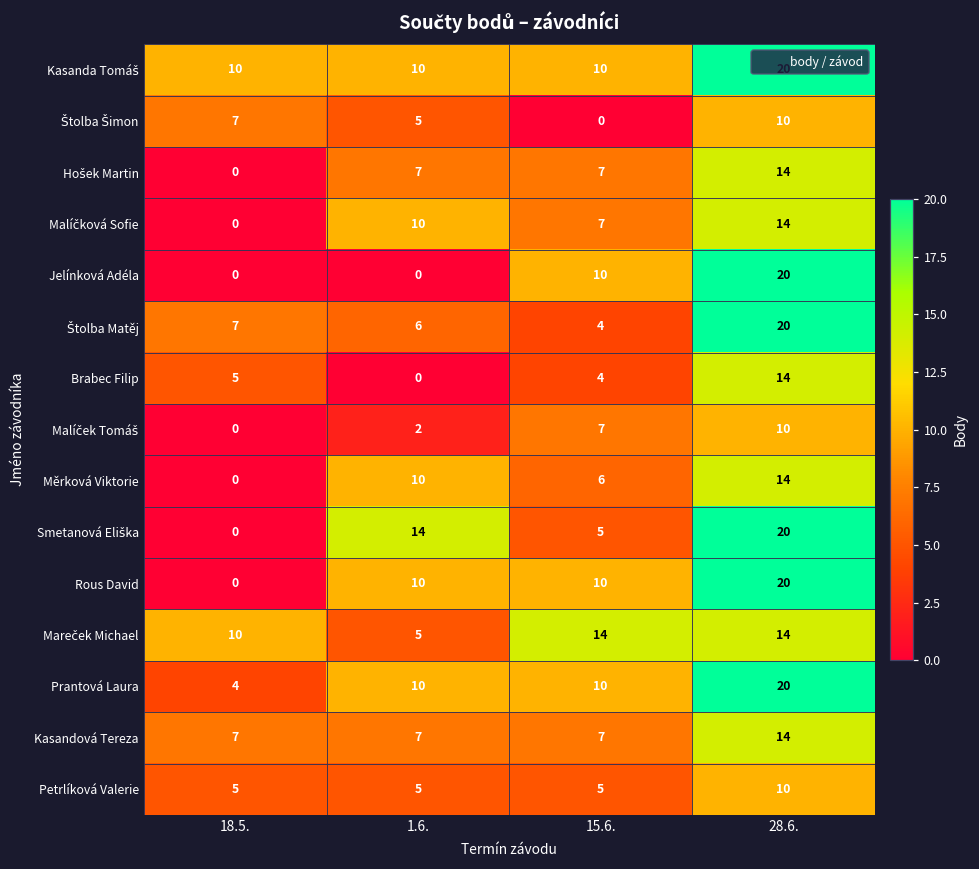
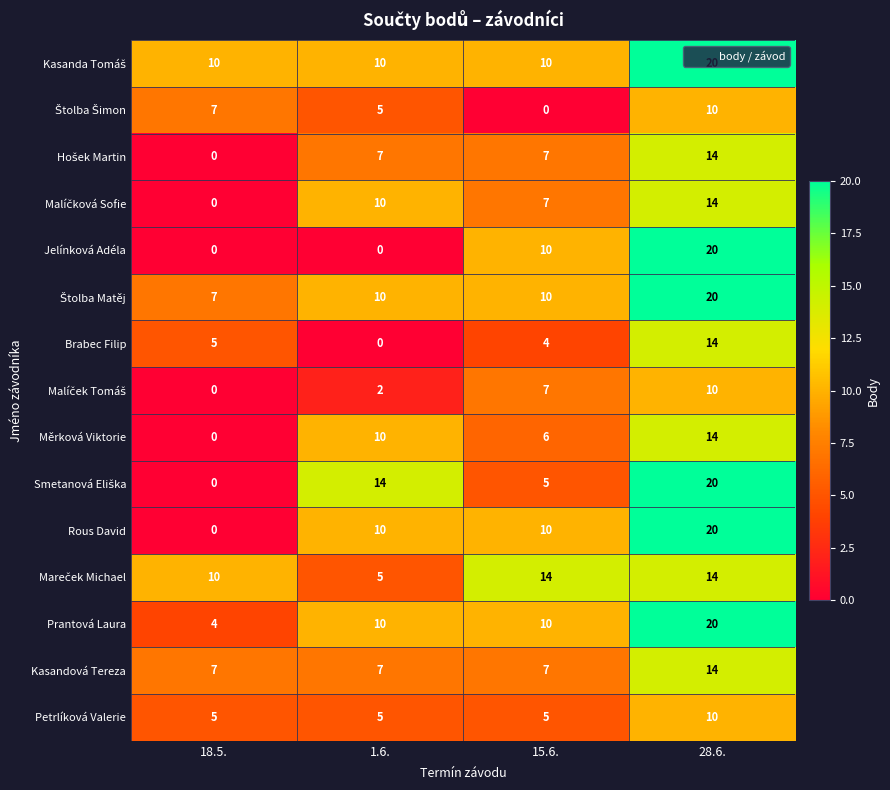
Štolba Matěj, 1.6.: 6 -> 10
Štolba Matěj, 15.6.: 4 -> 10
